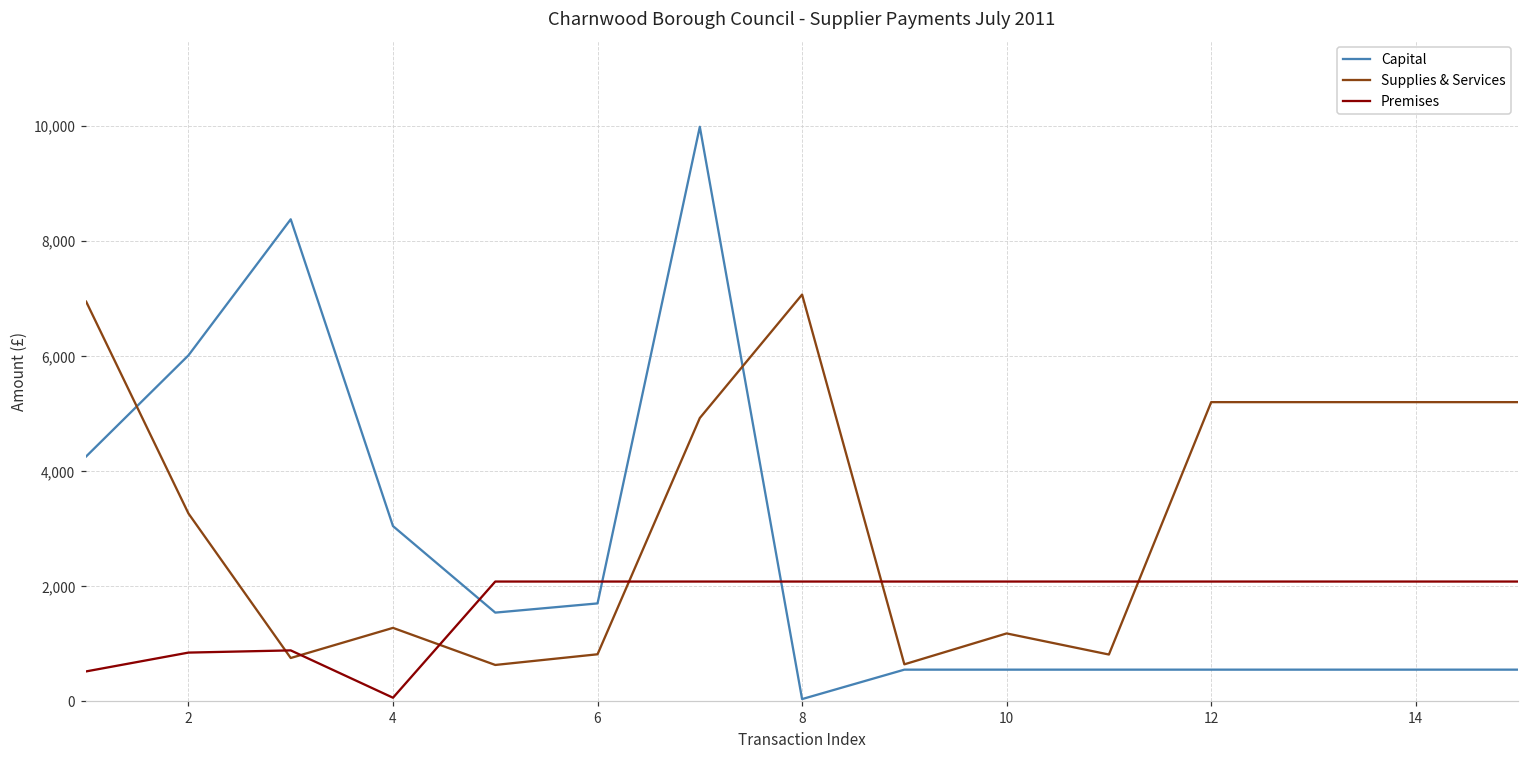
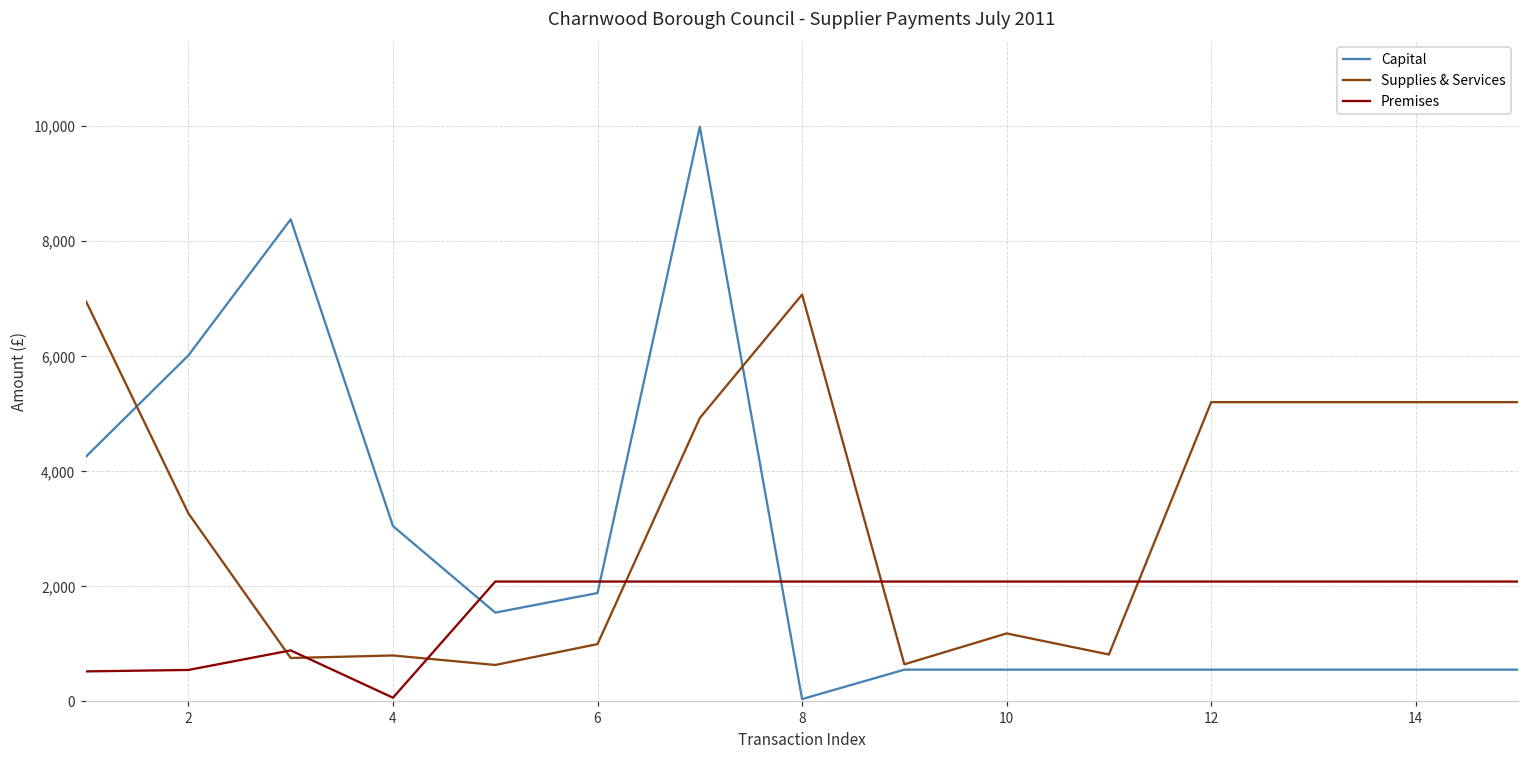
Premises, 2: 900 -> 500
Supplies & Services, 4: 1,300 -> 800
Capital, 6: 1,700 -> 1,900
Supplies & Services, 6: 800 -> 1,000
